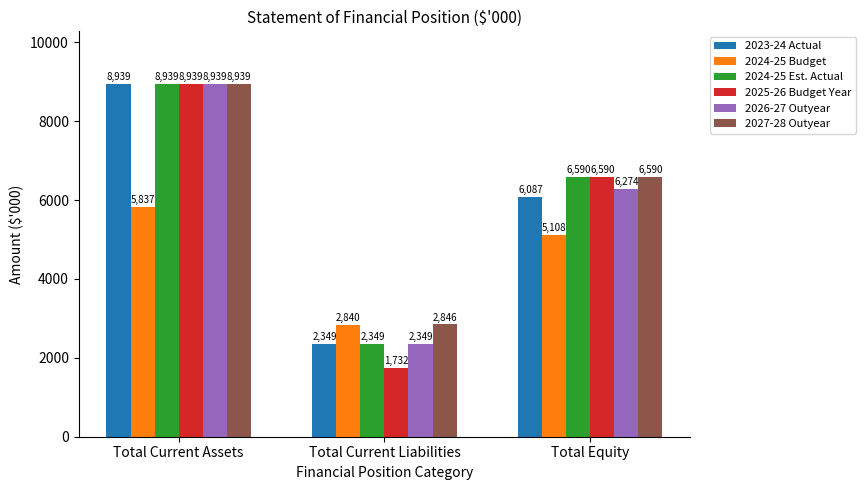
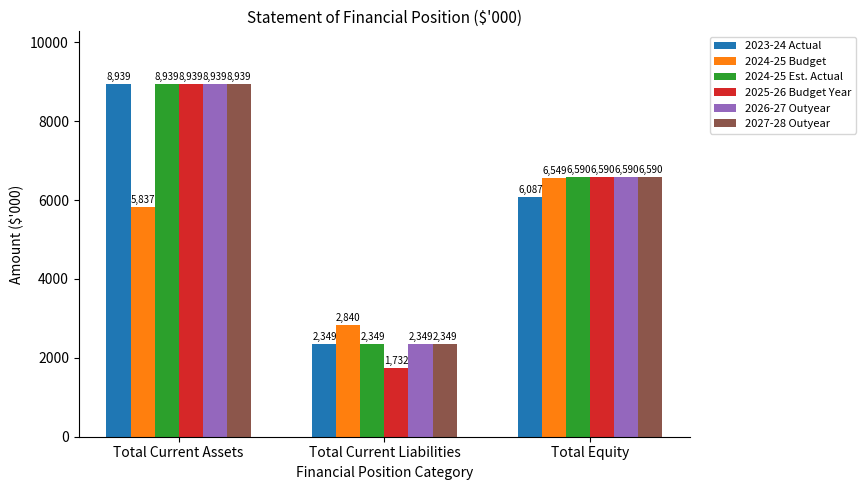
2027-28 Outyear, Total Current Liabilities: 2,846 -> 2,349
2024-25 Budget, Total Equity: 5,108 -> 6,549
2026-27 Outyear, Total Equity: 6,274 -> 6,590
